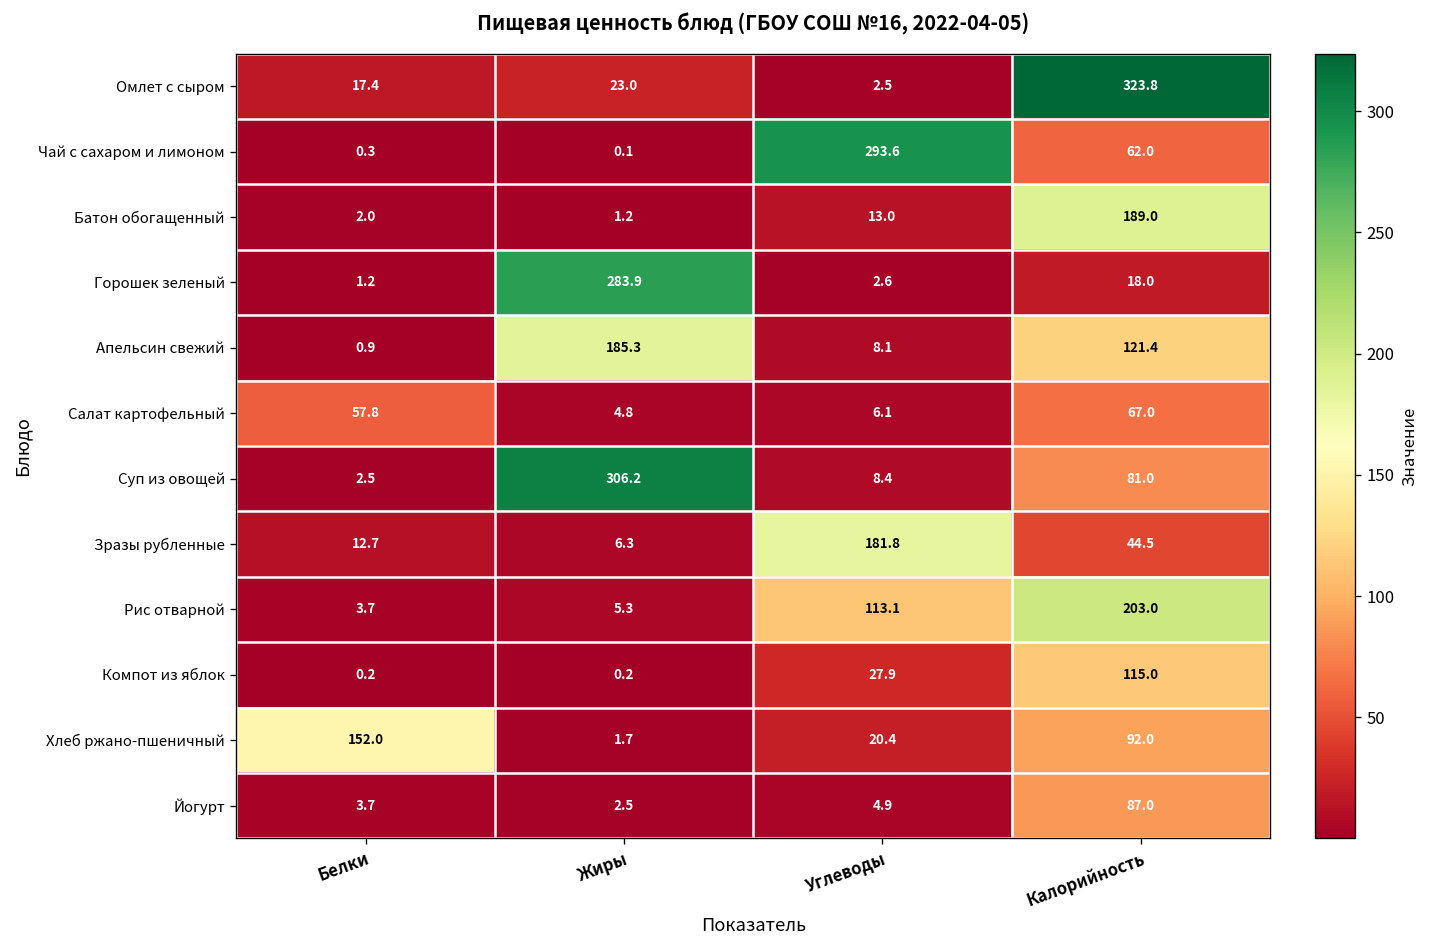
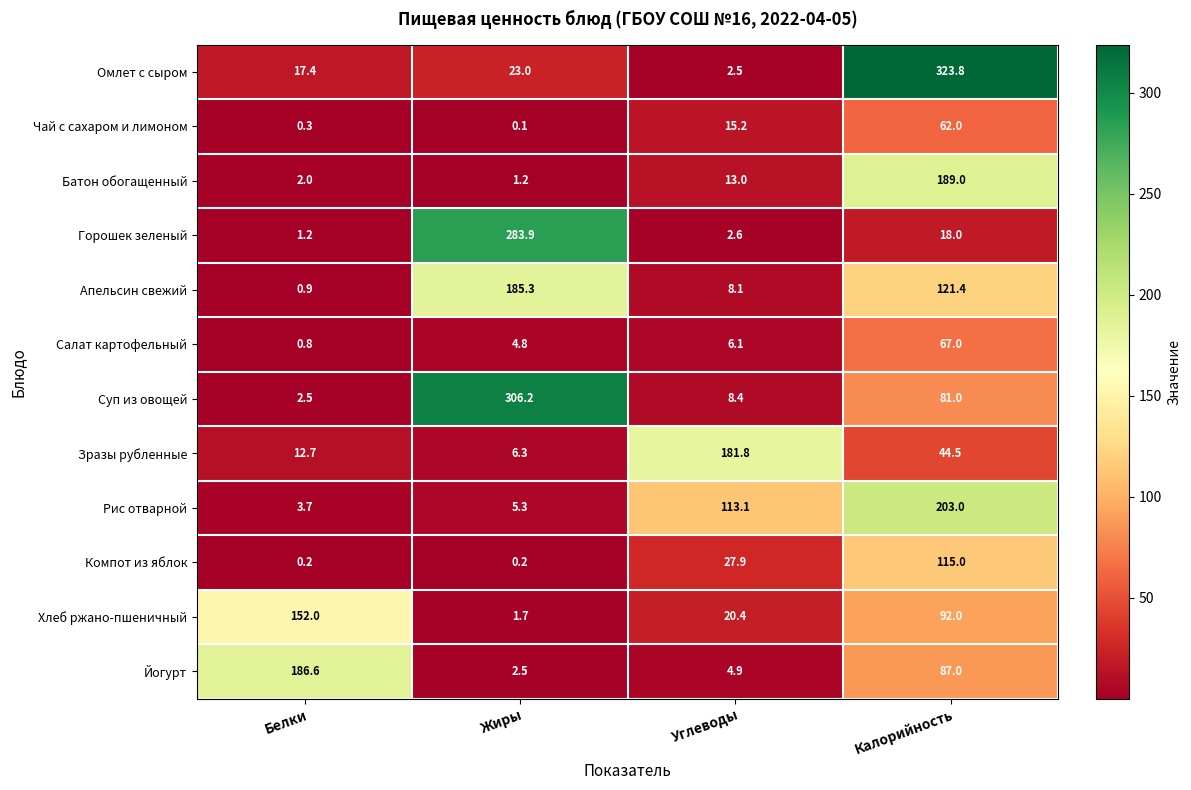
Чай с сахаром и лимоном, Углеводы: 293.6 -> 15.2
Салат картофельный, Белки: 57.8 -> 0.8
Йогурт, Белки: 3.7 -> 186.6
